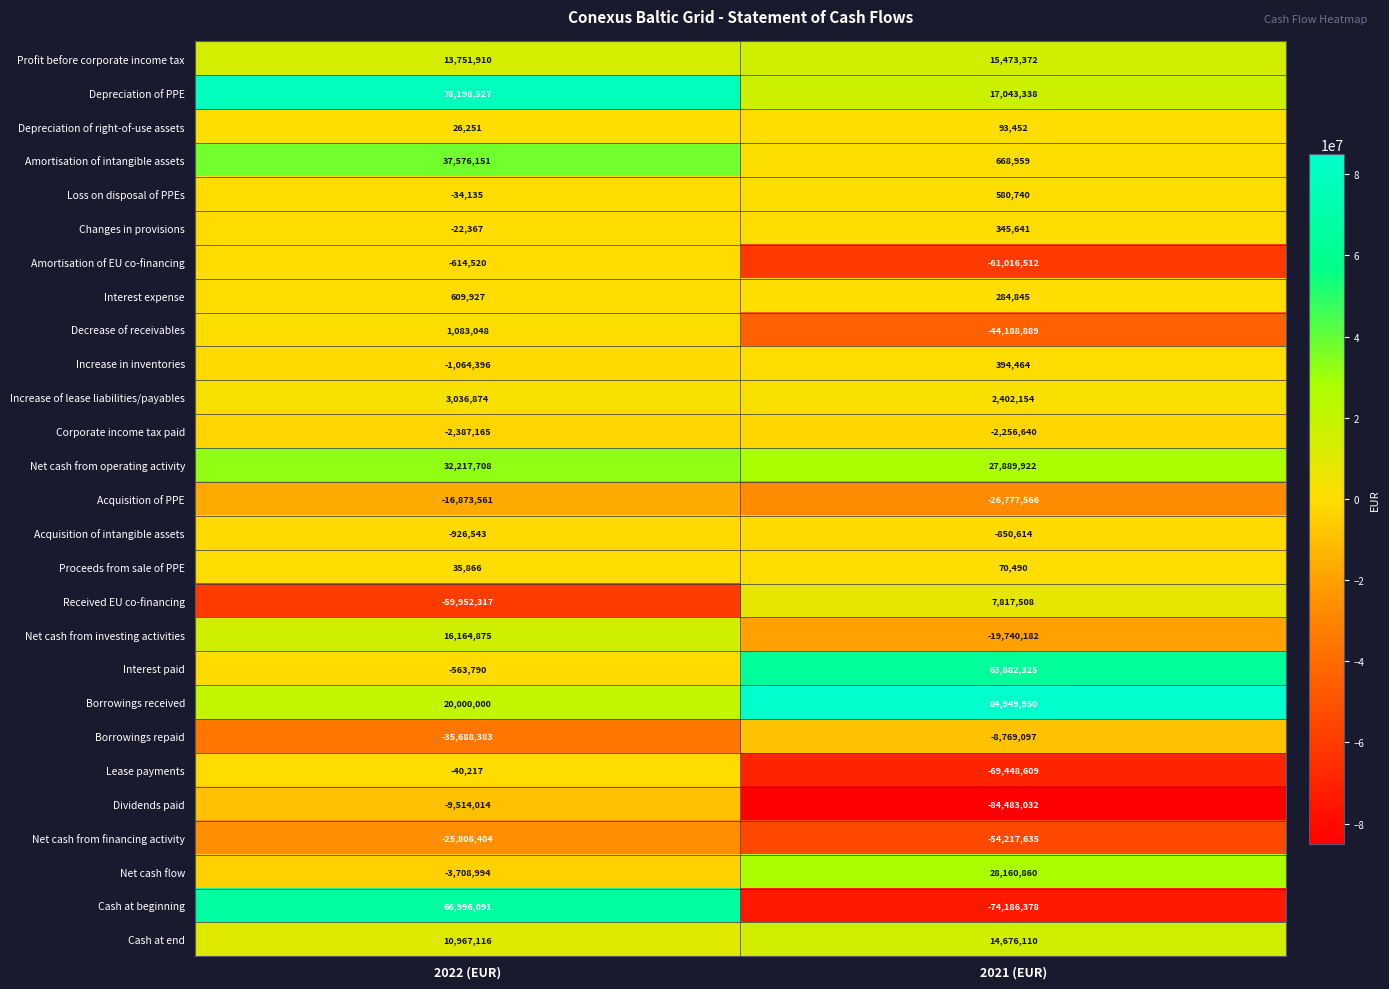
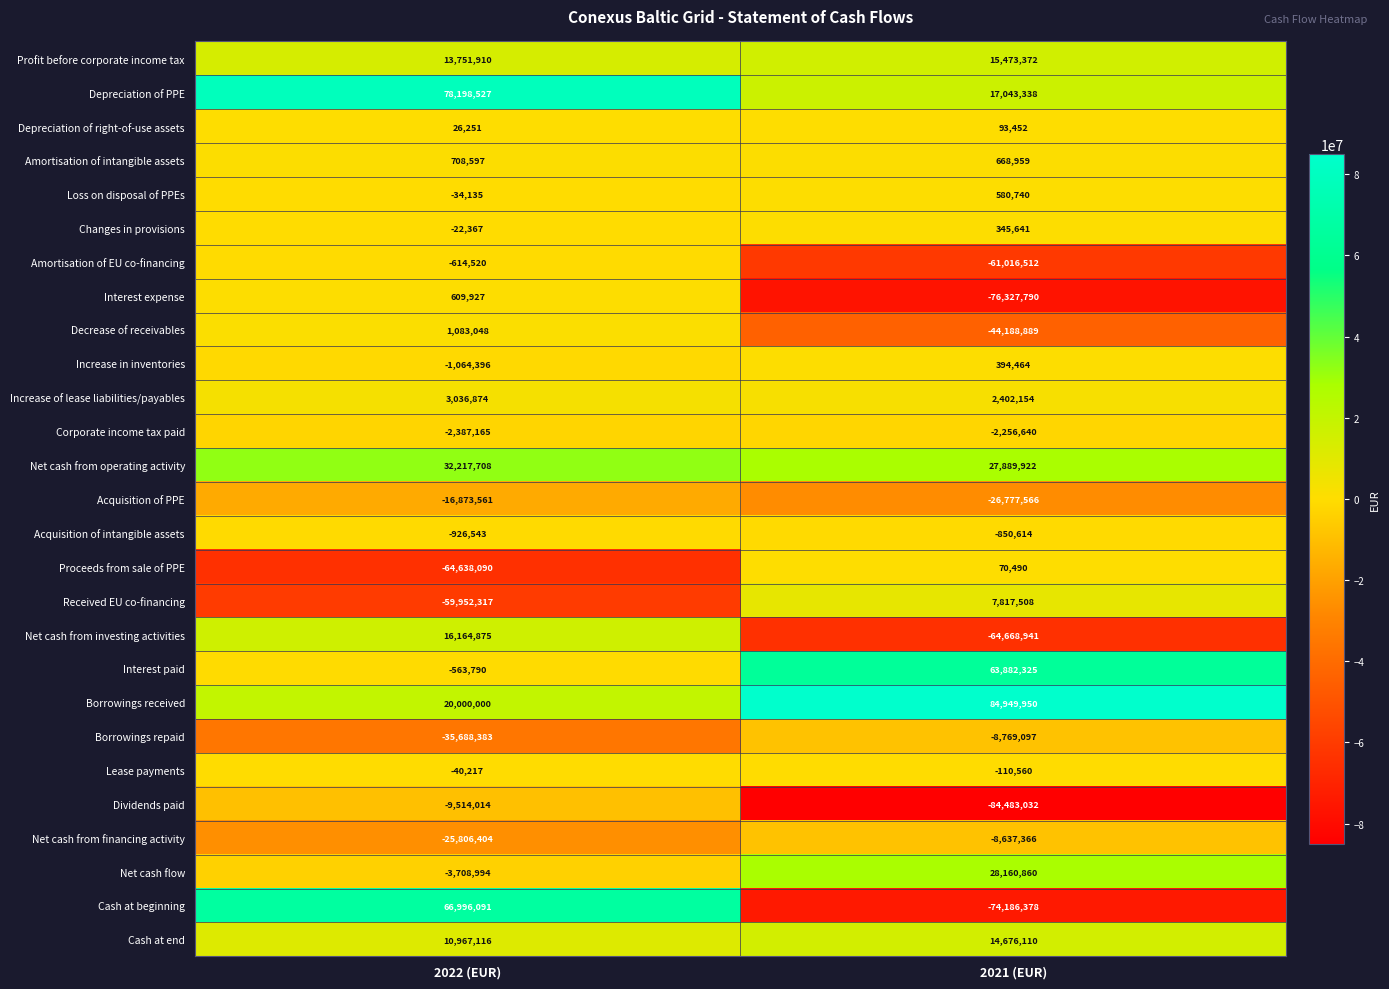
Amortisation of intangible assets, 2022 (EUR): 37,576,151 -> 708,597
Interest expense, 2021 (EUR): 284,845 -> -76,327,790
Proceeds from sale of PPE, 2022 (EUR): 35,866 -> -64,638,090
Net cash from investing activities, 2021 (EUR): -19,740,182 -> -64,668,941
Lease payments, 2021 (EUR): -69,448,609 -> -110,560
Net cash from financing activity, 2021 (EUR): -54,217,635 -> -8,637,366
